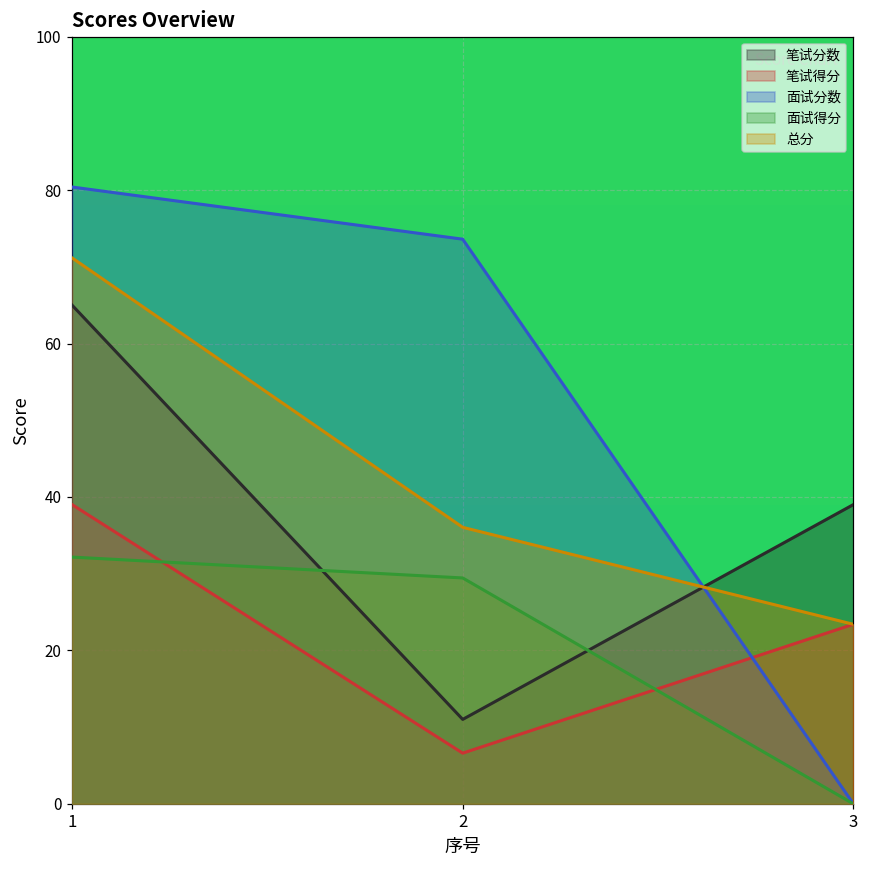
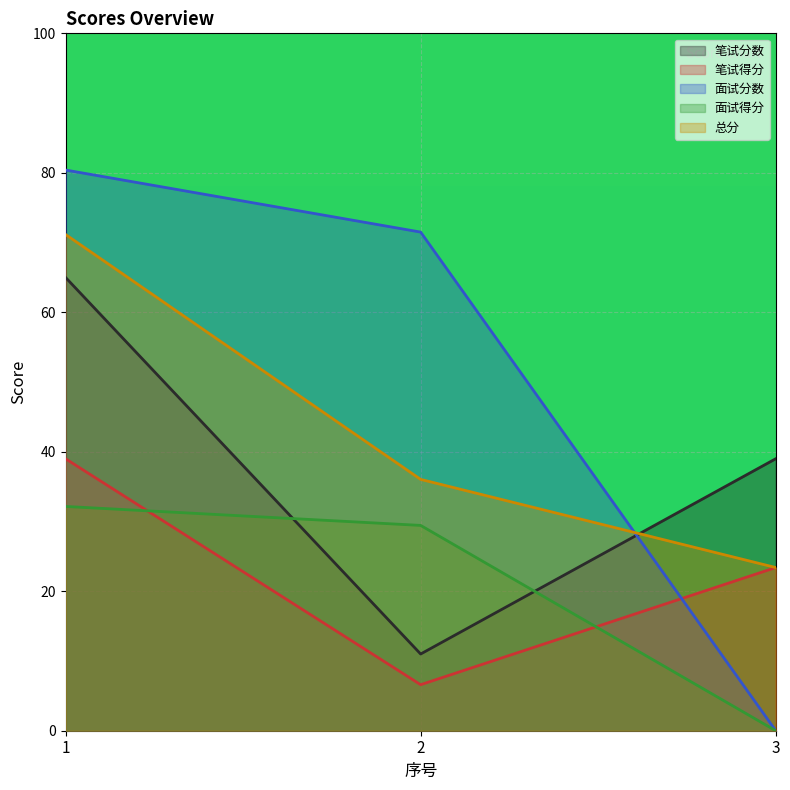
面试分数, 2: 74 -> 72
